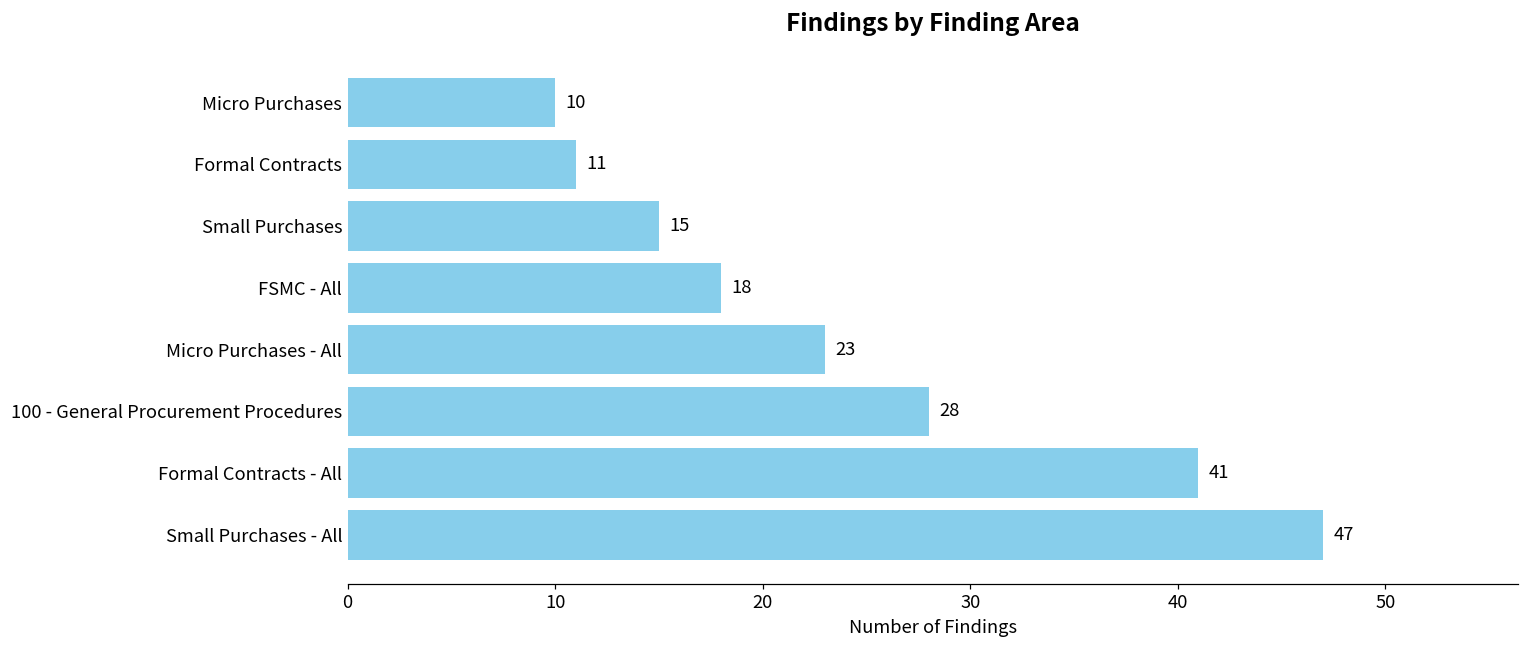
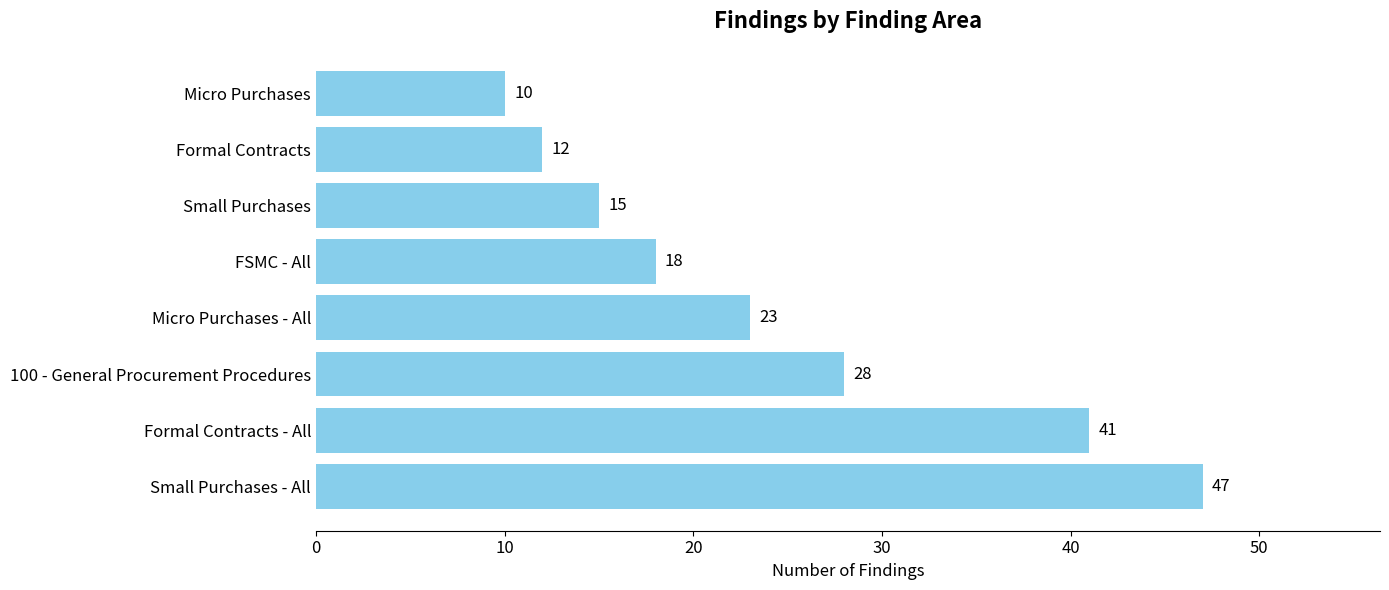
Formal Contracts: 11 -> 12
